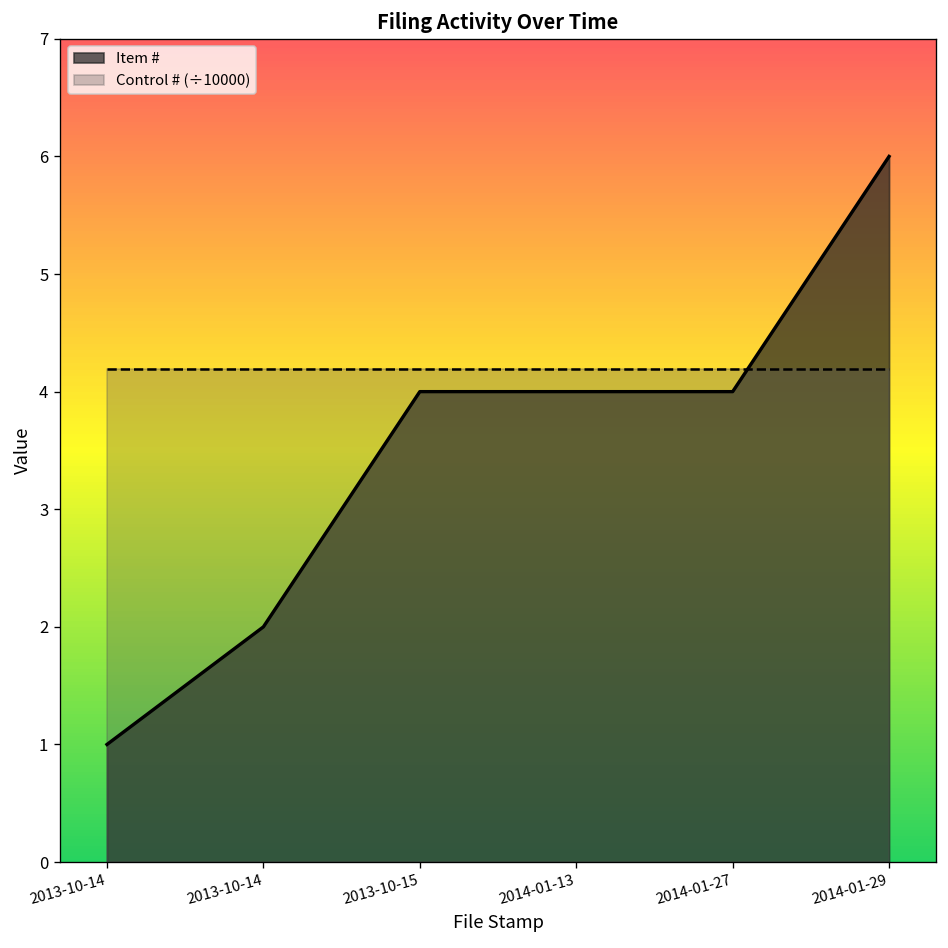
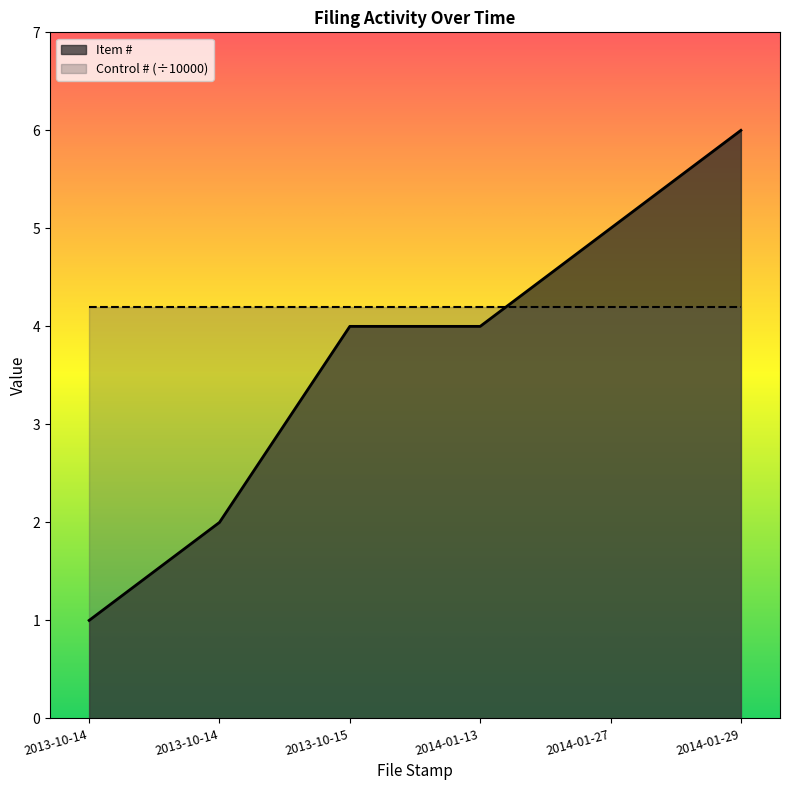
Item #, 2014-01-27: 4 -> 5
